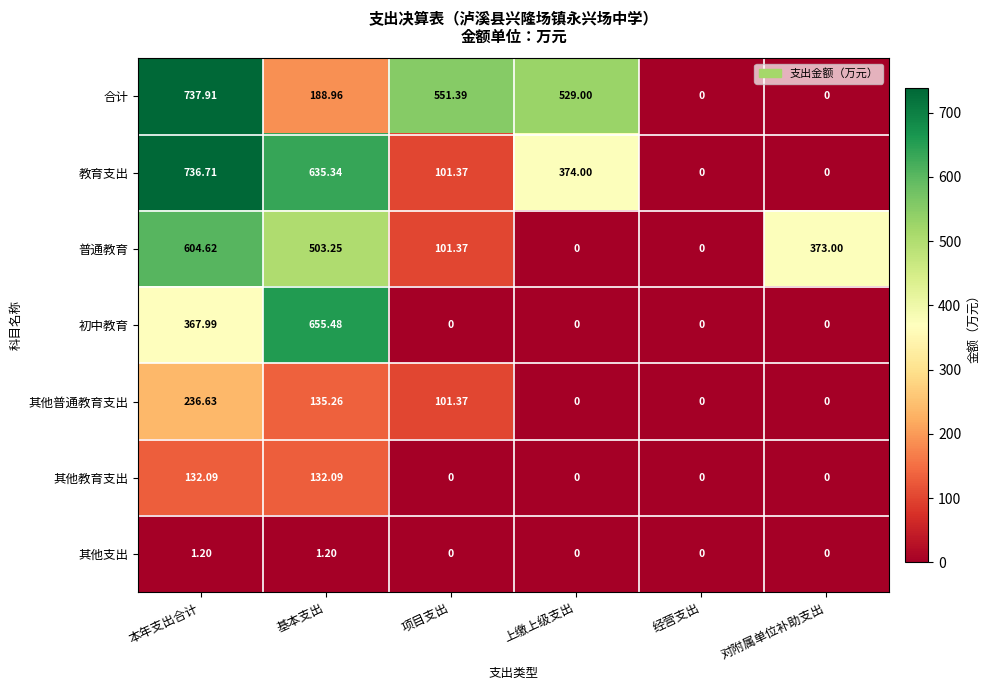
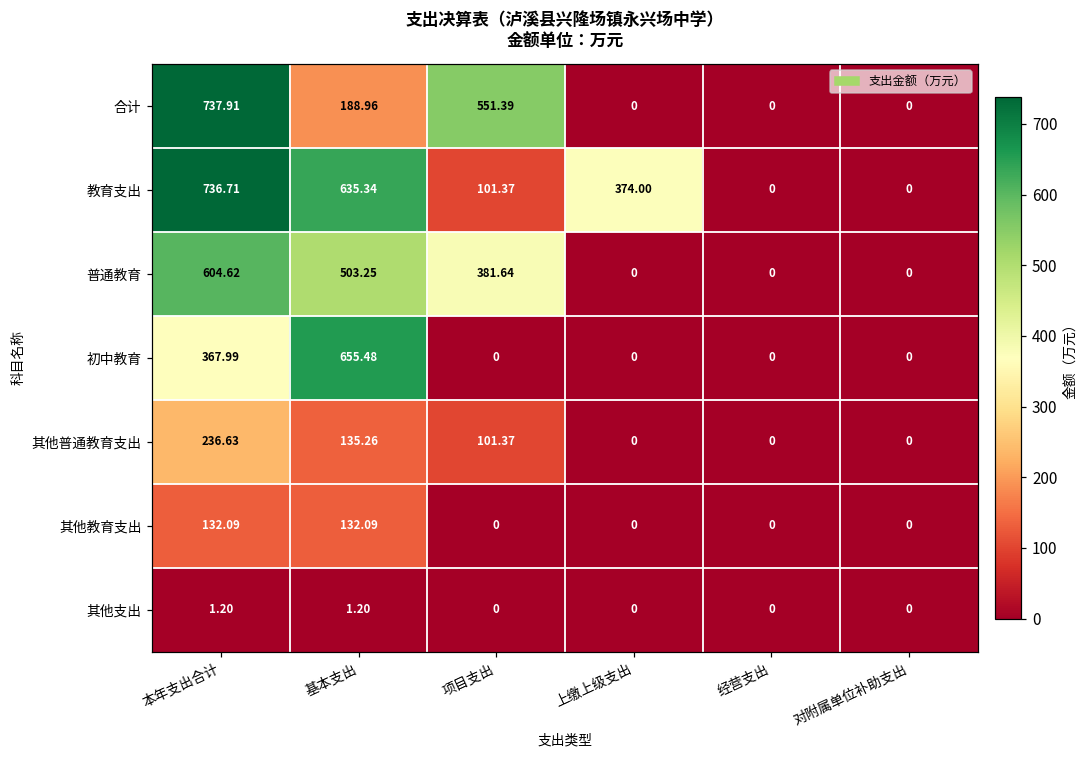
合计, 上缴上级支出: 529.00 -> 0
普通教育, 项目支出: 101.37 -> 381.64
普通教育, 对附属单位补助支出: 373.00 -> 0
